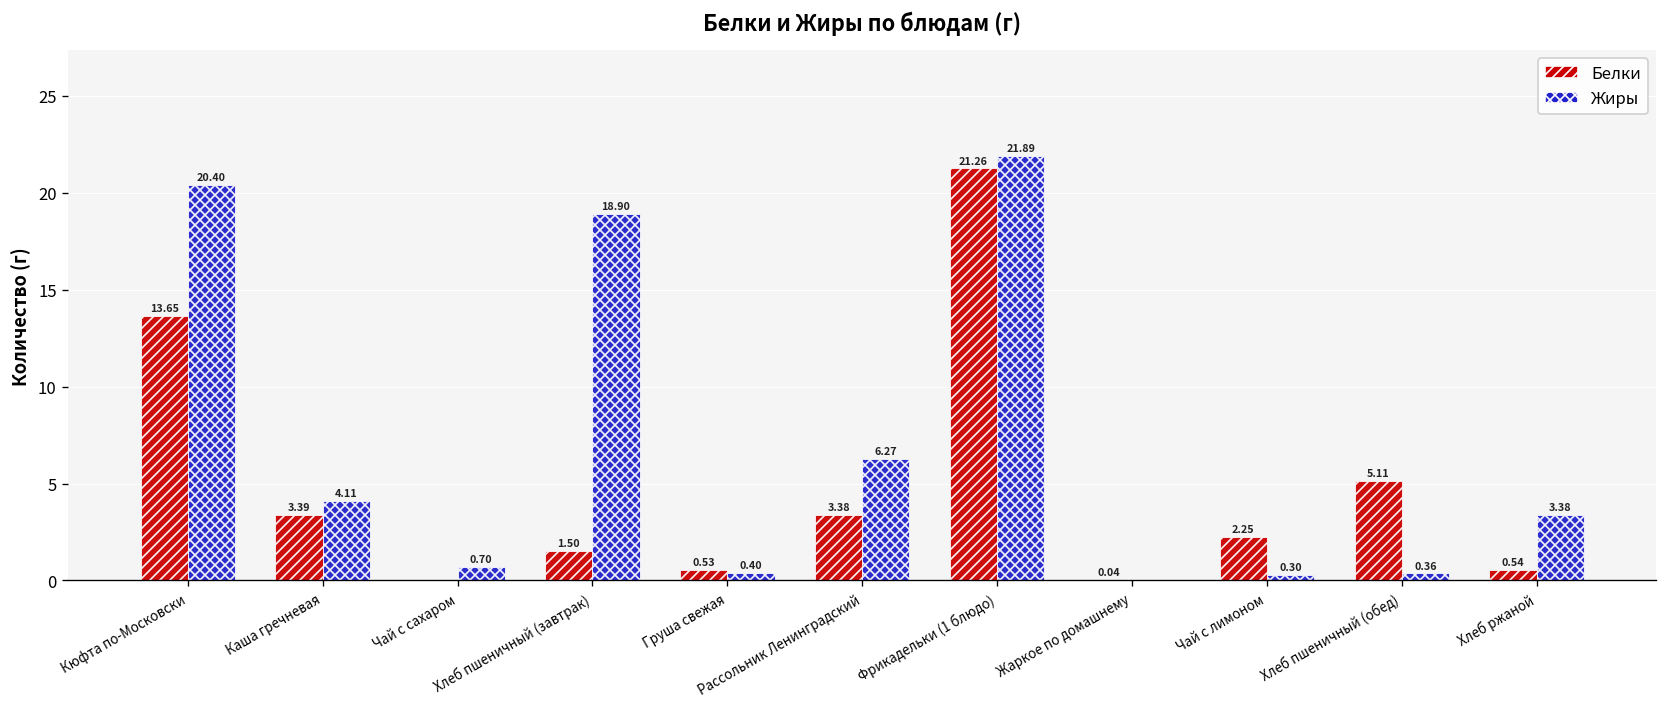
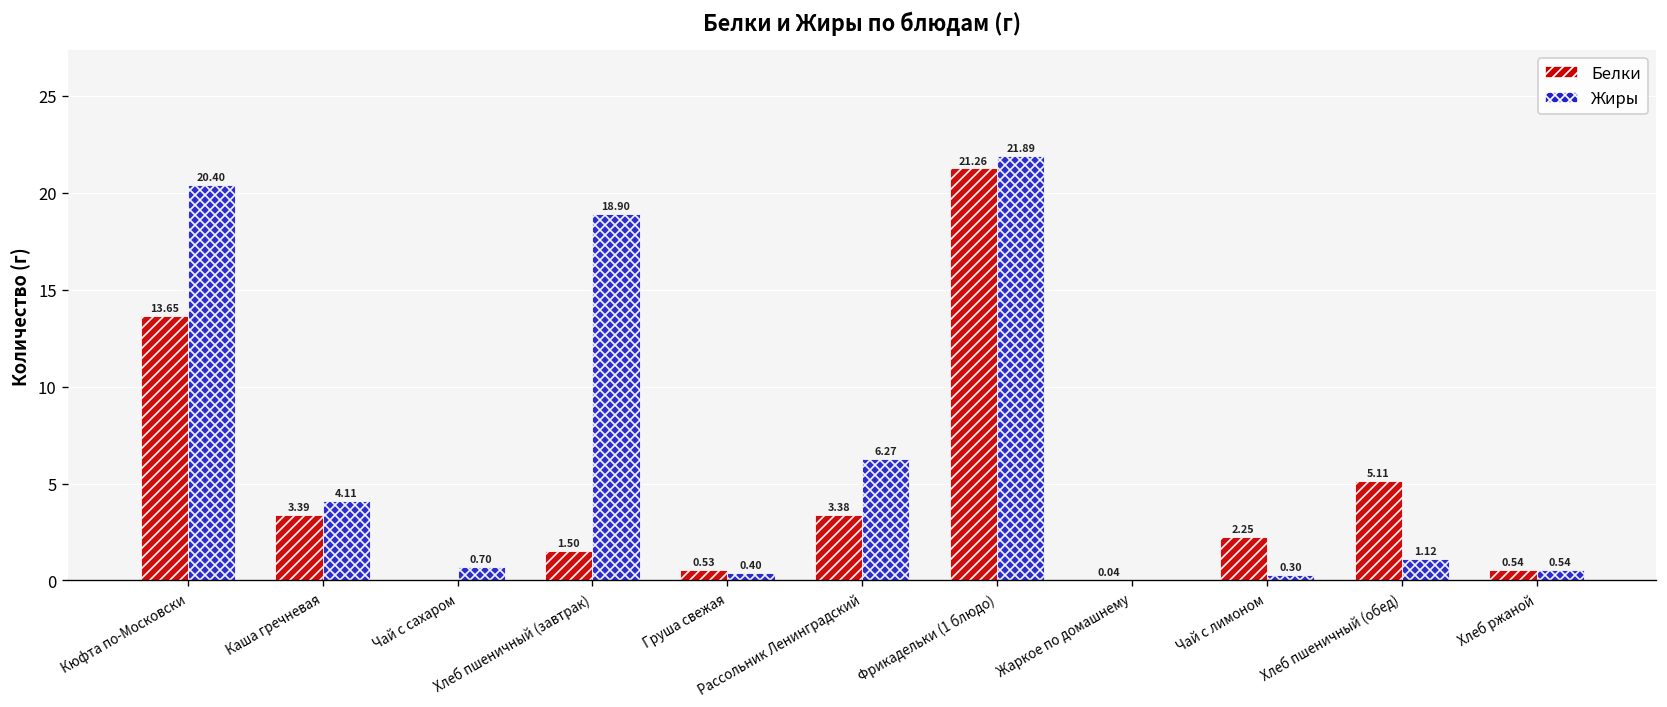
Жиры, Хлеб пшеничный (обед): 0.36 -> 1.12
Жиры, Хлеб ржаной: 3.38 -> 0.54
